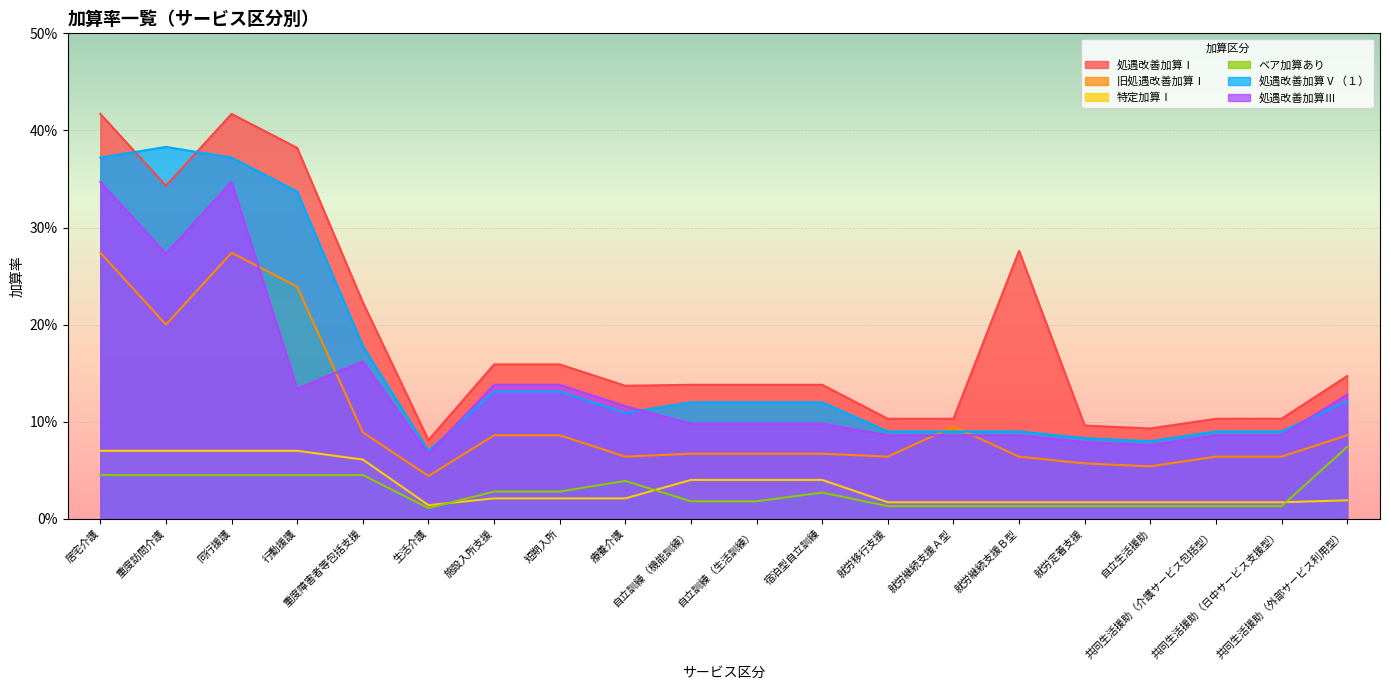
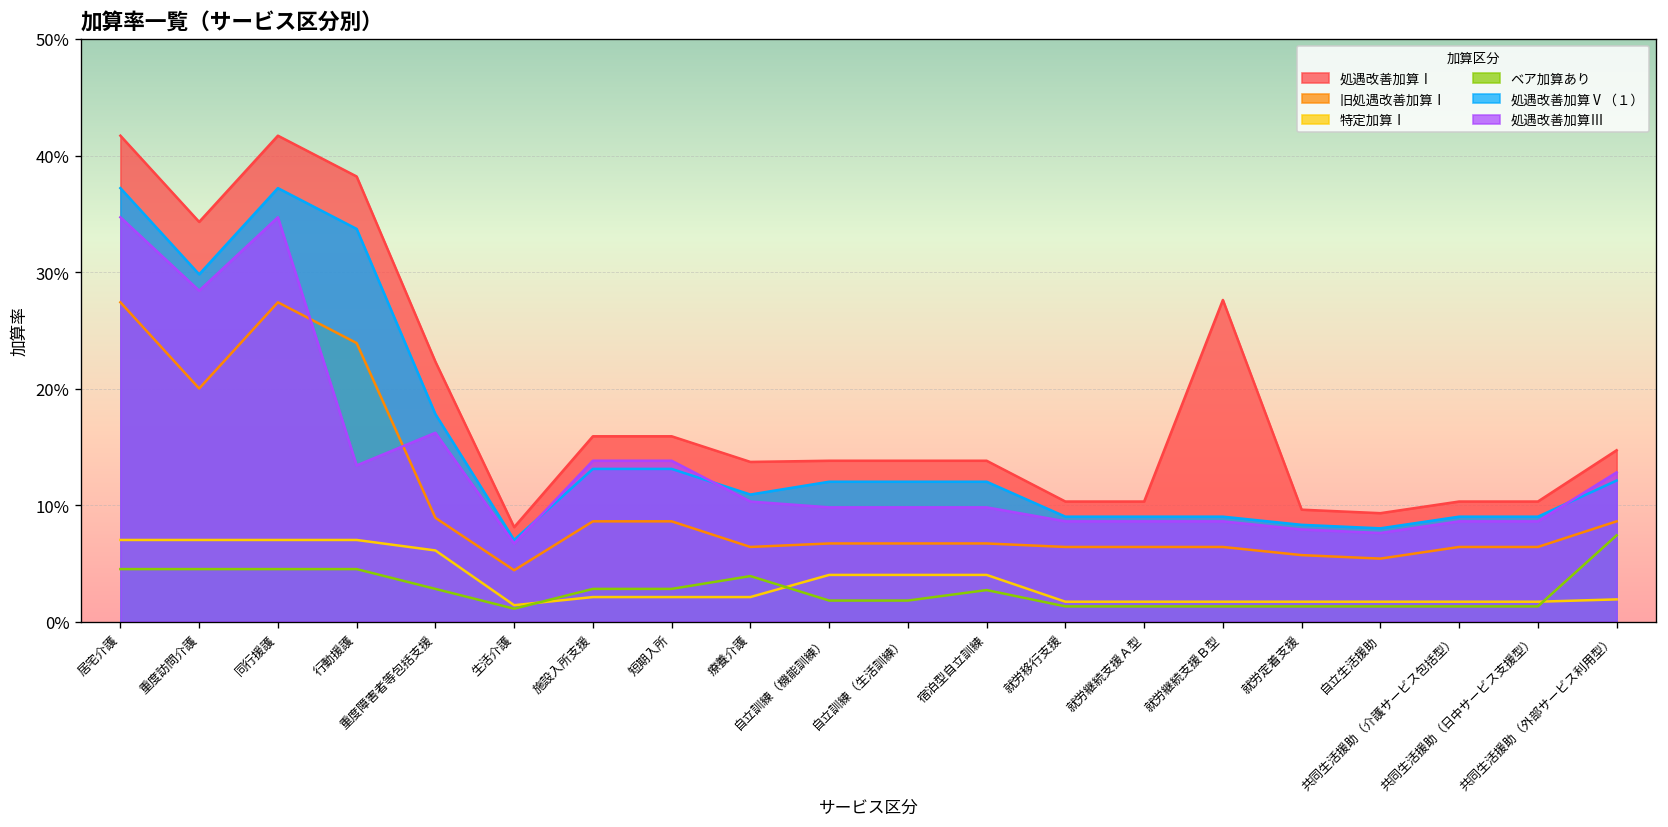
処遇改善加算Ⅴ（１）, 重度訪問介護: 38% -> 30%
処遇改善加算Ⅲ, 重度訪問介護: 27% -> 28%
ベア加算あり, 重度障害者等包括支援: 5% -> 3%
処遇改善加算Ⅲ, 療養介護: 12% -> 10%
旧処遇改善加算Ⅰ, 就労継続支援Ａ型: 10% -> 6%
